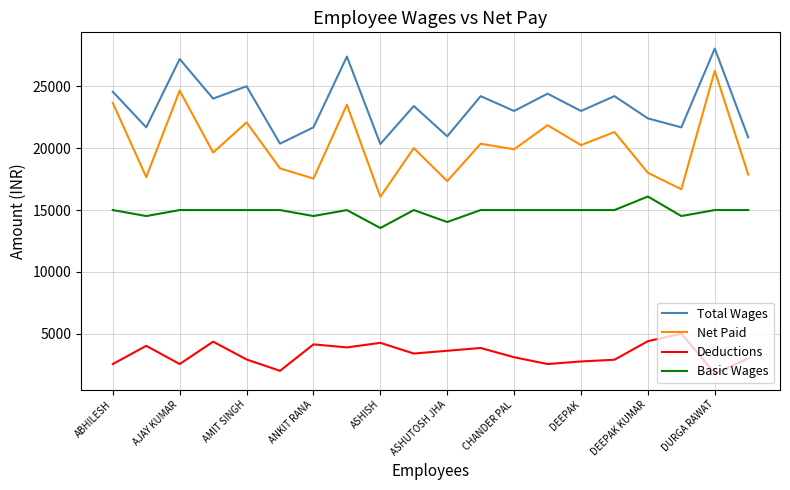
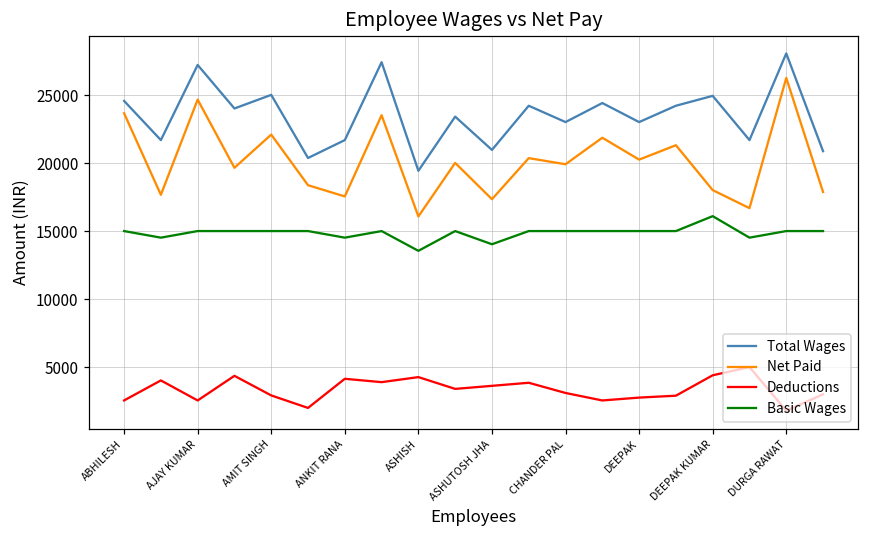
Total Wages, ASHISH: 20300 -> 19400
Total Wages, DEEPAK KUMAR: 22400 -> 24900
